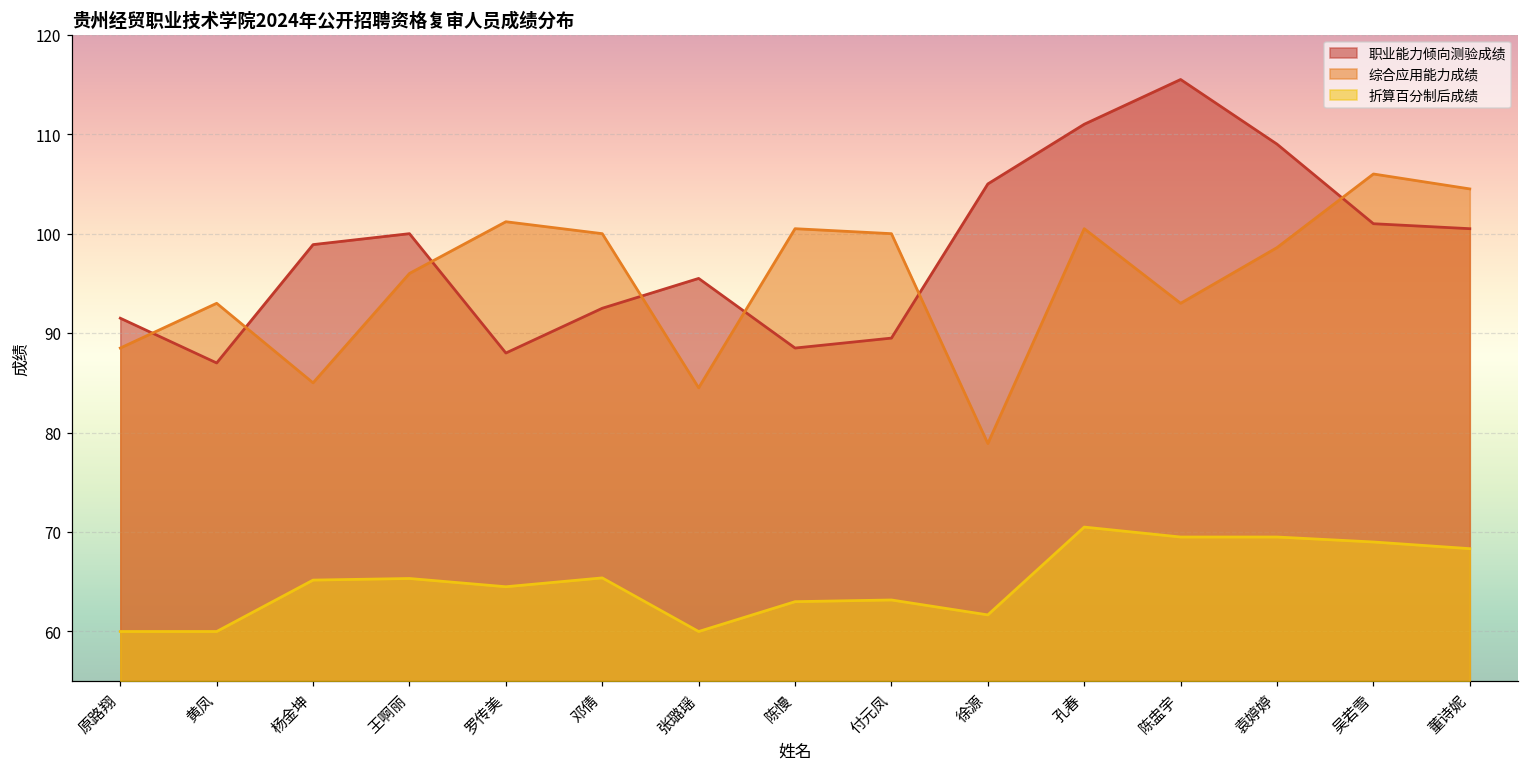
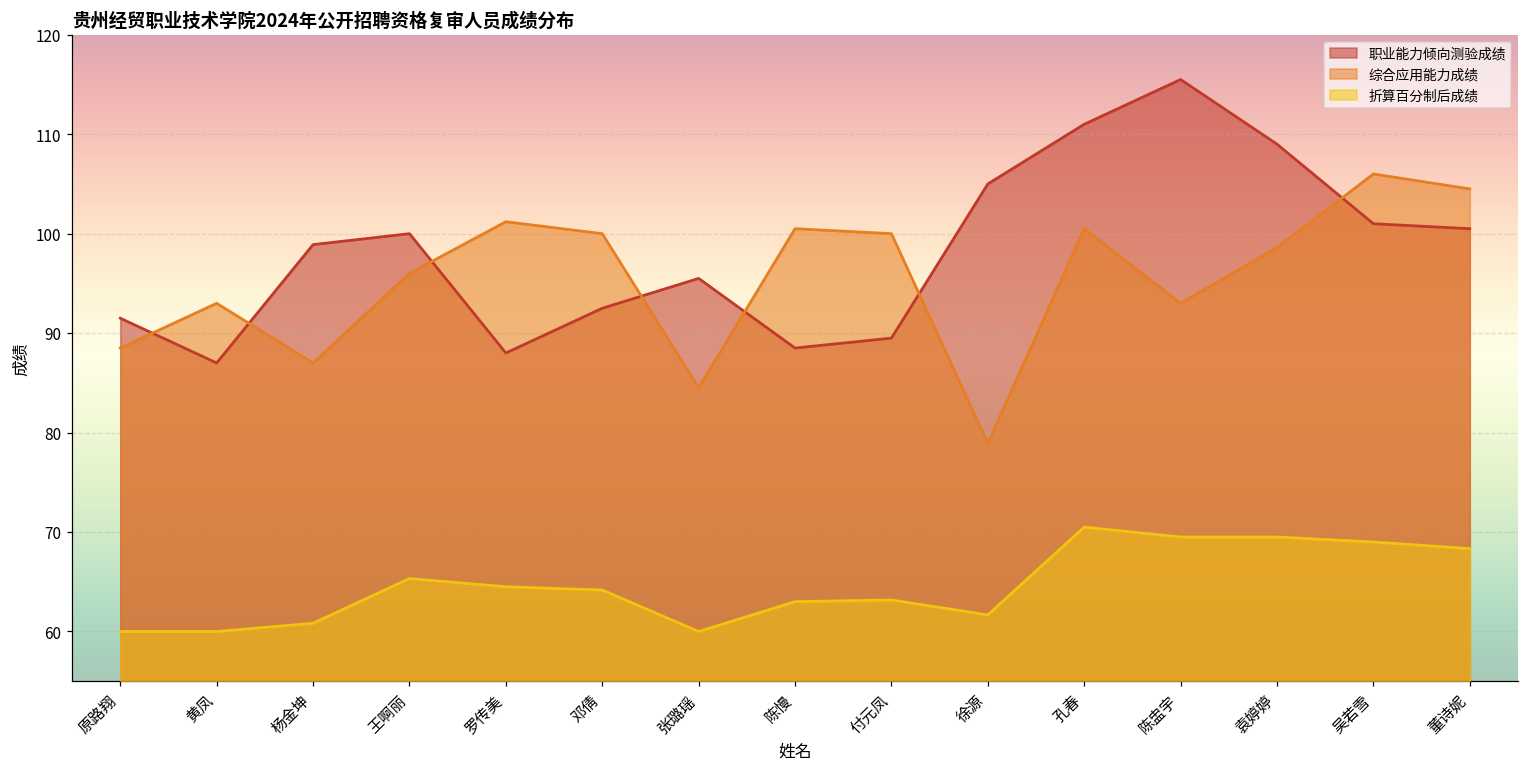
综合应用能力成绩, 杨金坤: 85 -> 87
折算百分制后成绩, 杨金坤: 65 -> 61
折算百分制后成绩, 邓倩: 65 -> 64
